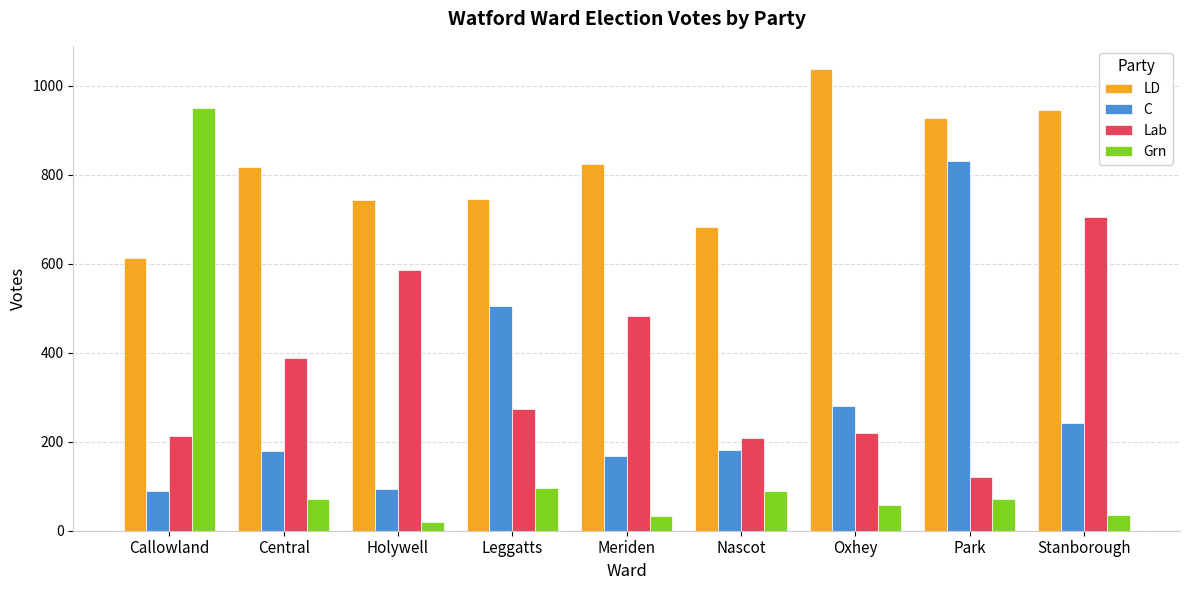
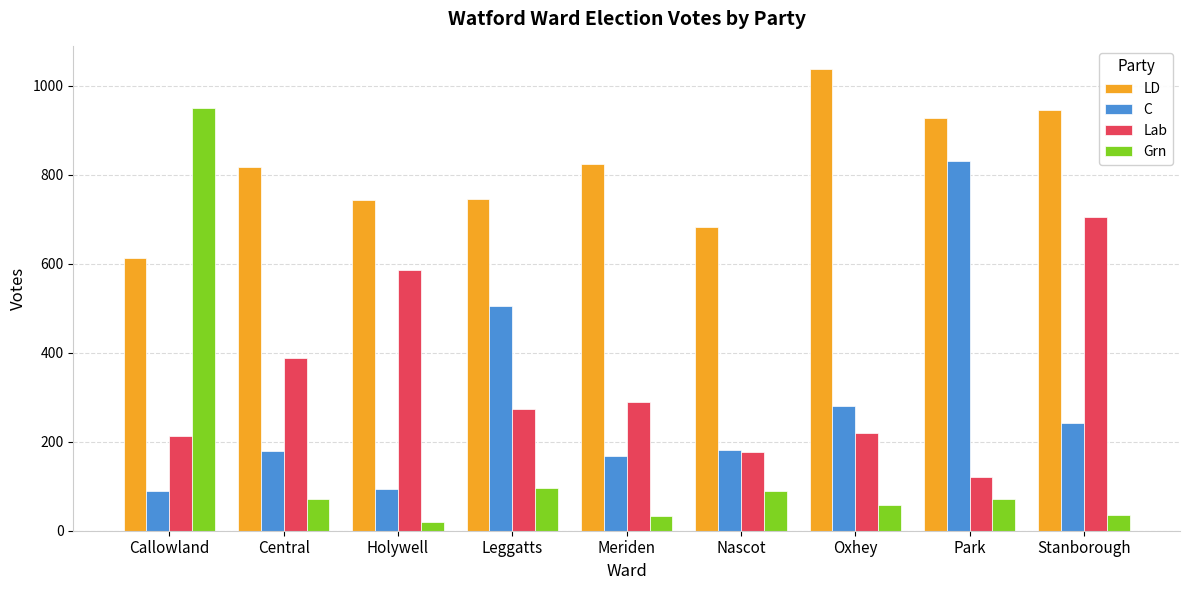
Lab, Meriden: 480 -> 290
Lab, Nascot: 210 -> 180
